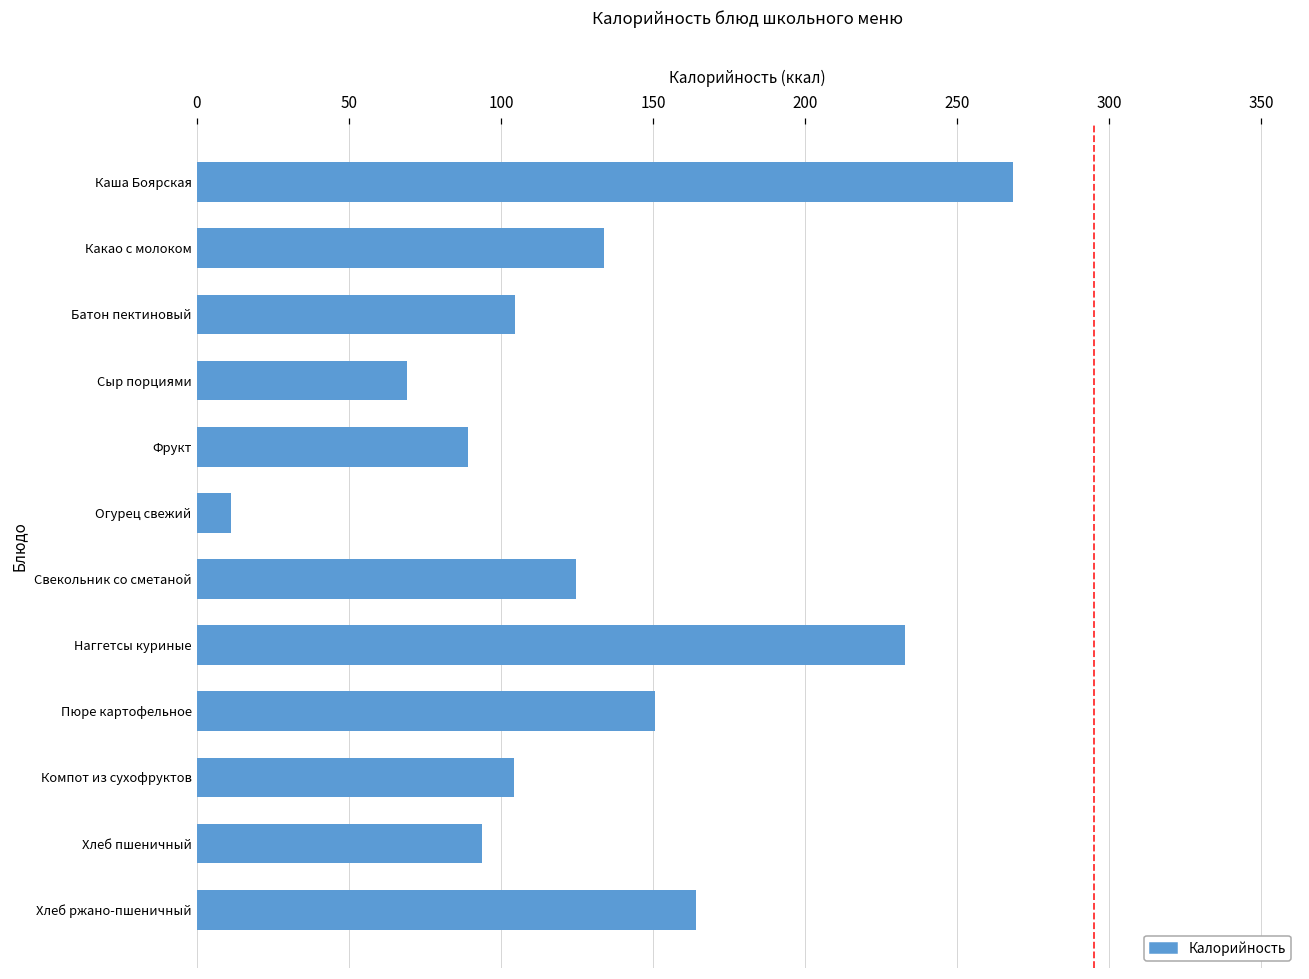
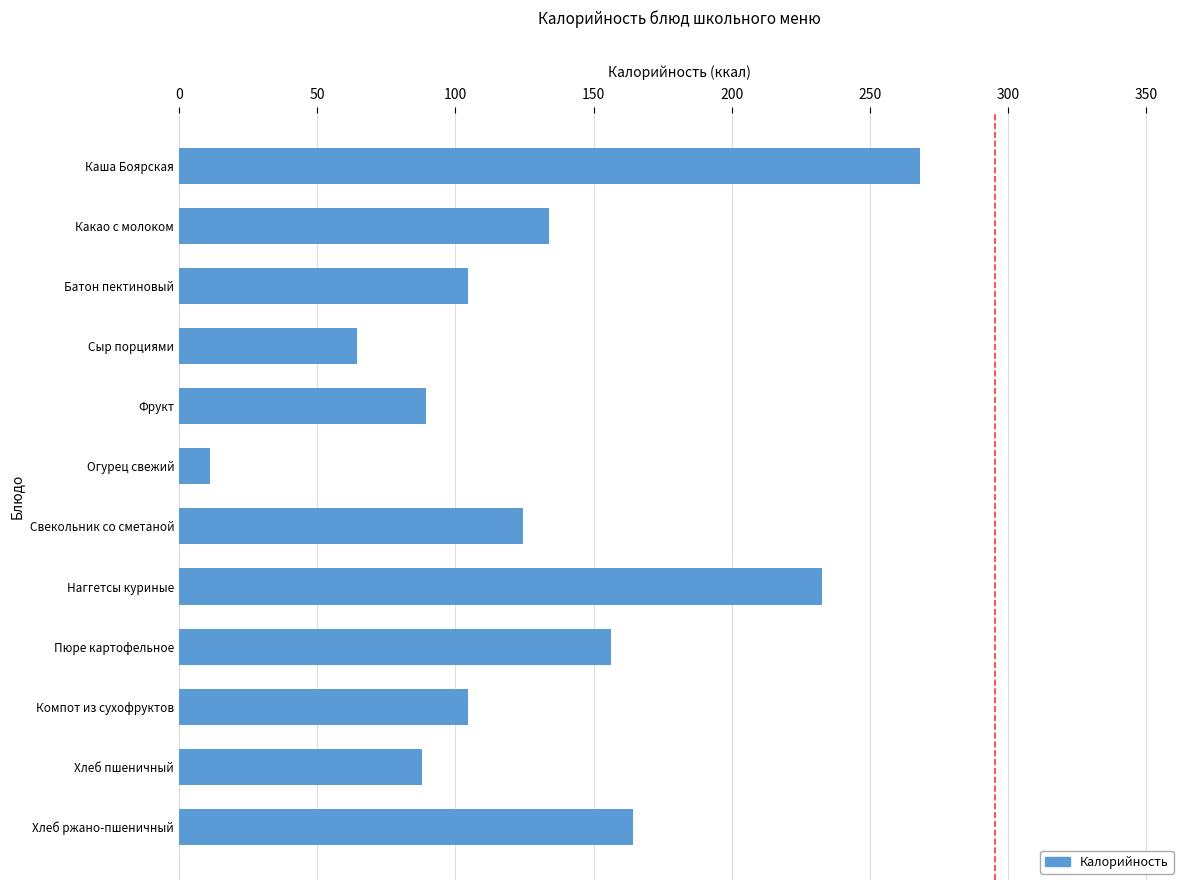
Сыр порциями: 69 -> 64
Пюре картофельное: 151 -> 156
Хлеб пшеничный: 94 -> 88
